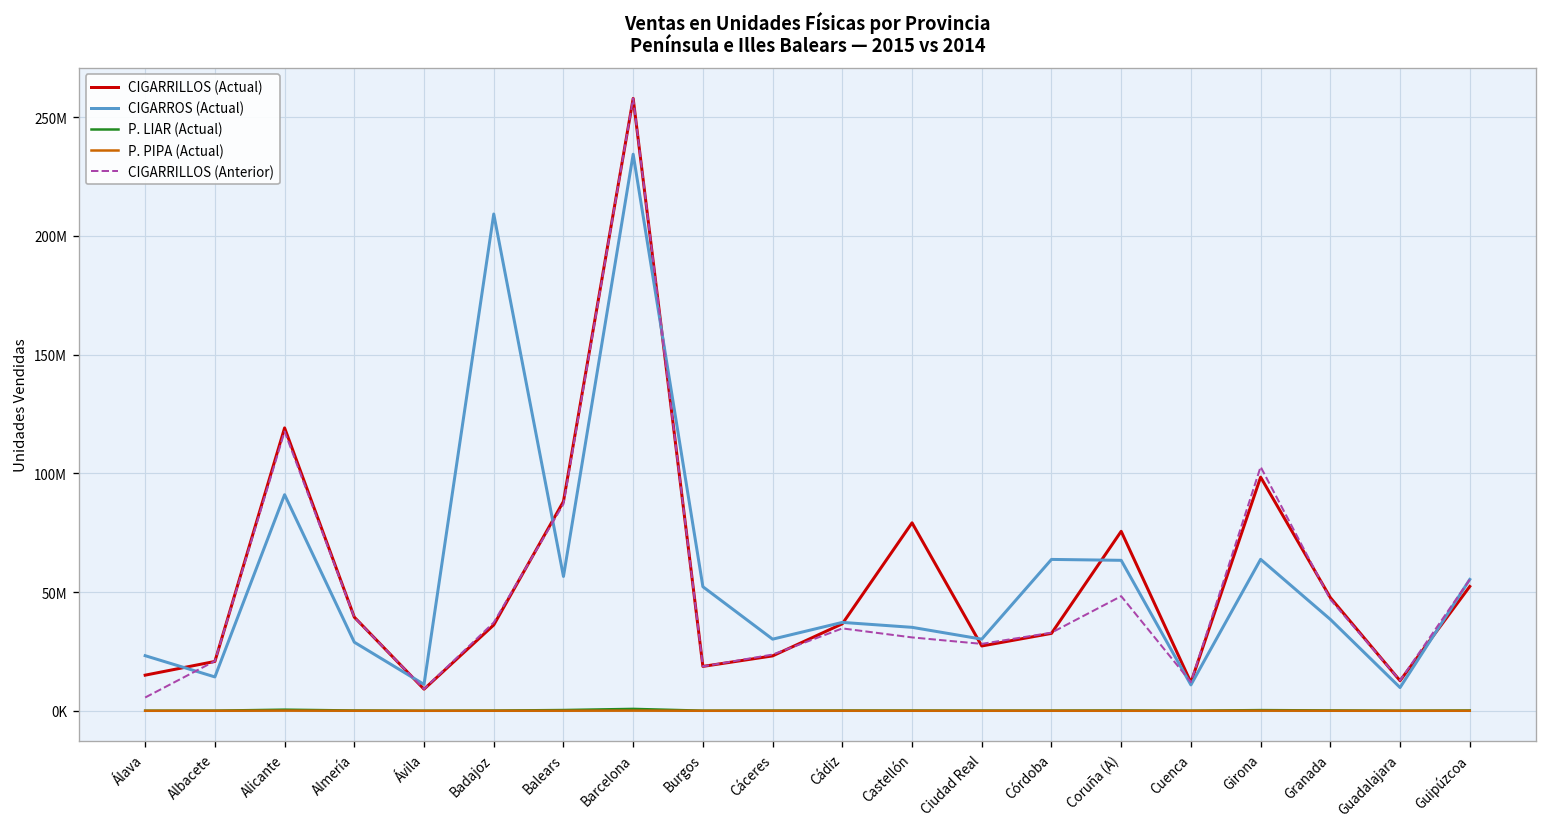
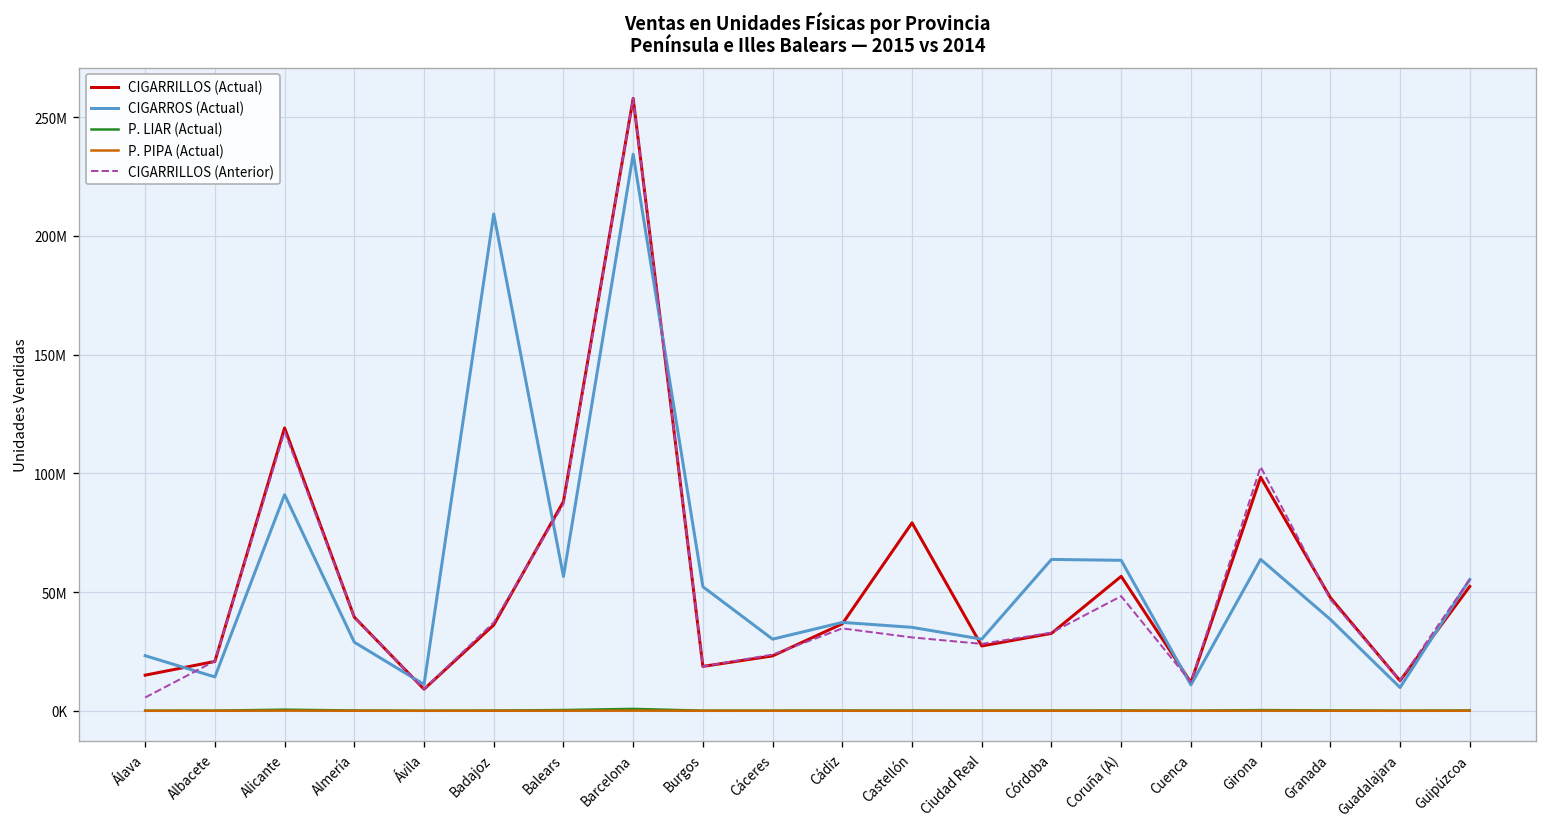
CIGARRILLOS (Actual), Coruña (A): 76000000 -> 57000000
